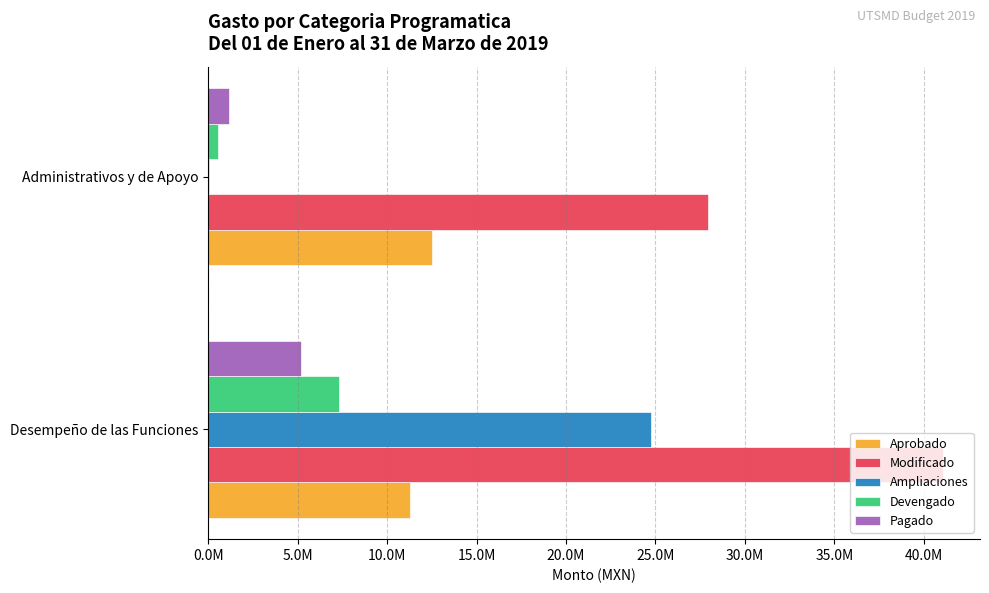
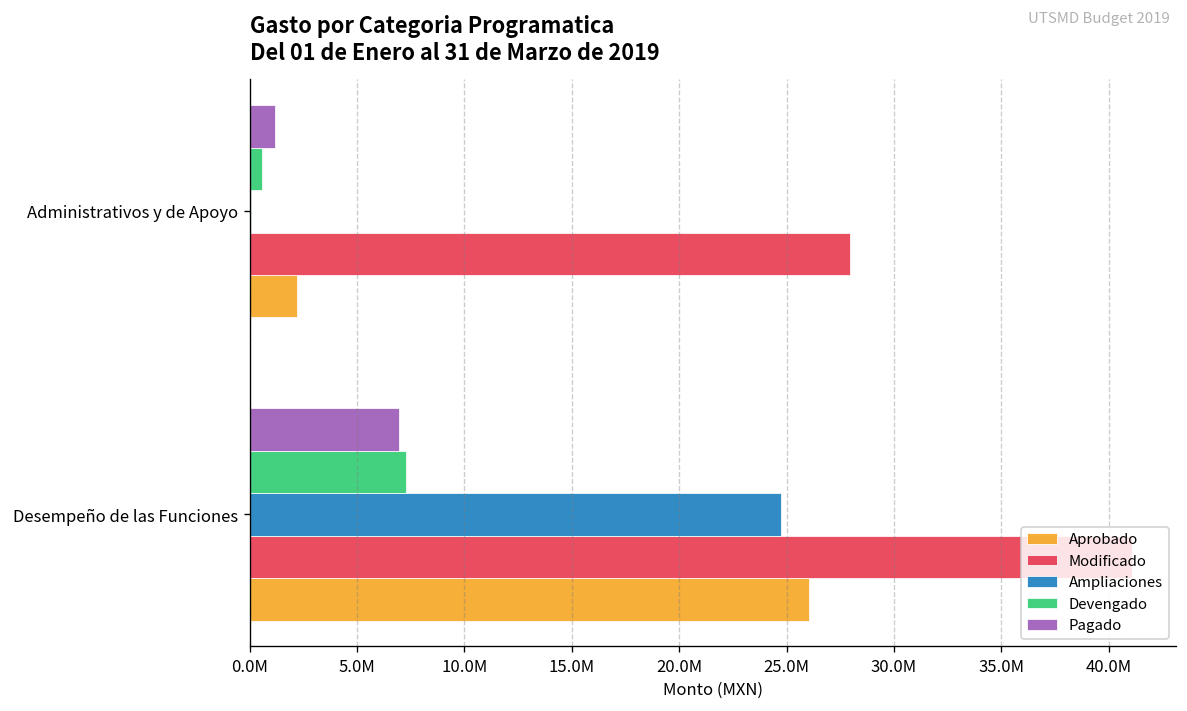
Aprobado, Administrativos y de Apoyo: 12500000 -> 2200000
Pagado, Desempeño de las Funciones: 5200000 -> 7000000
Aprobado, Desempeño de las Funciones: 11300000 -> 26000000
